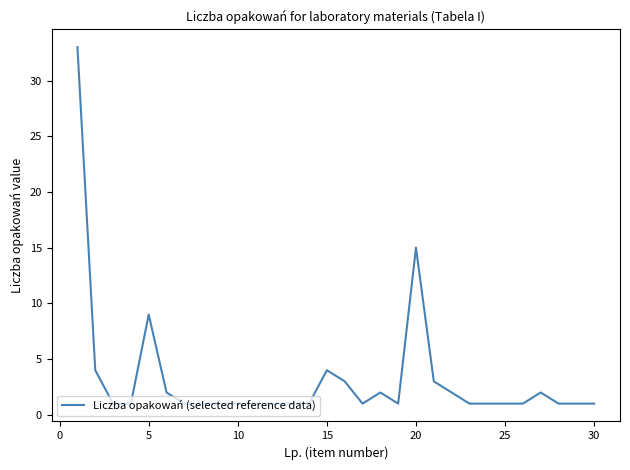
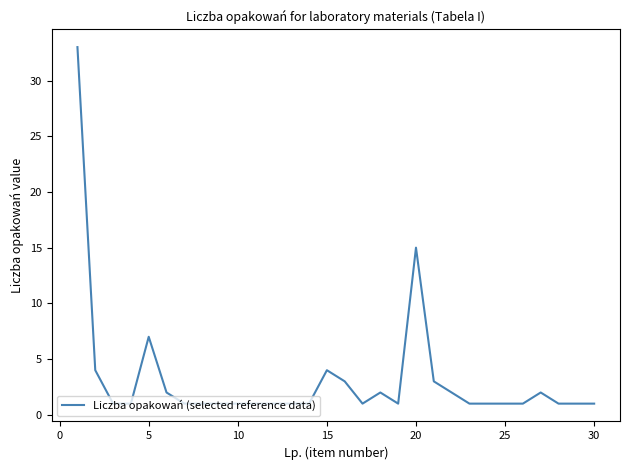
5: 9 -> 7
